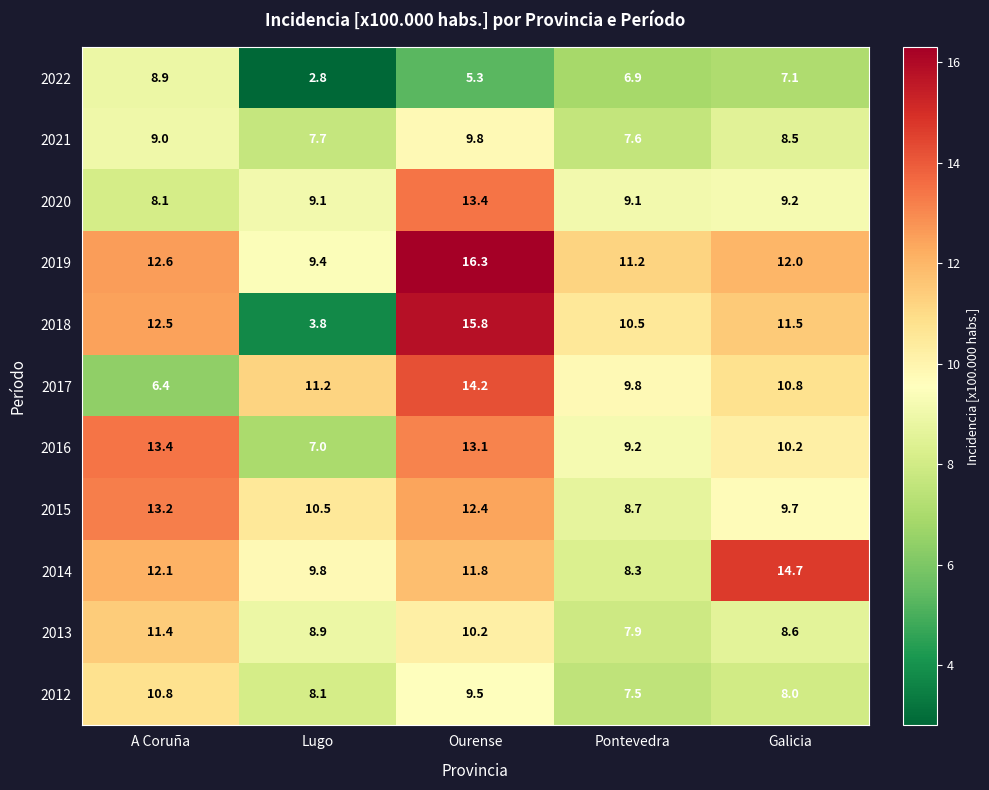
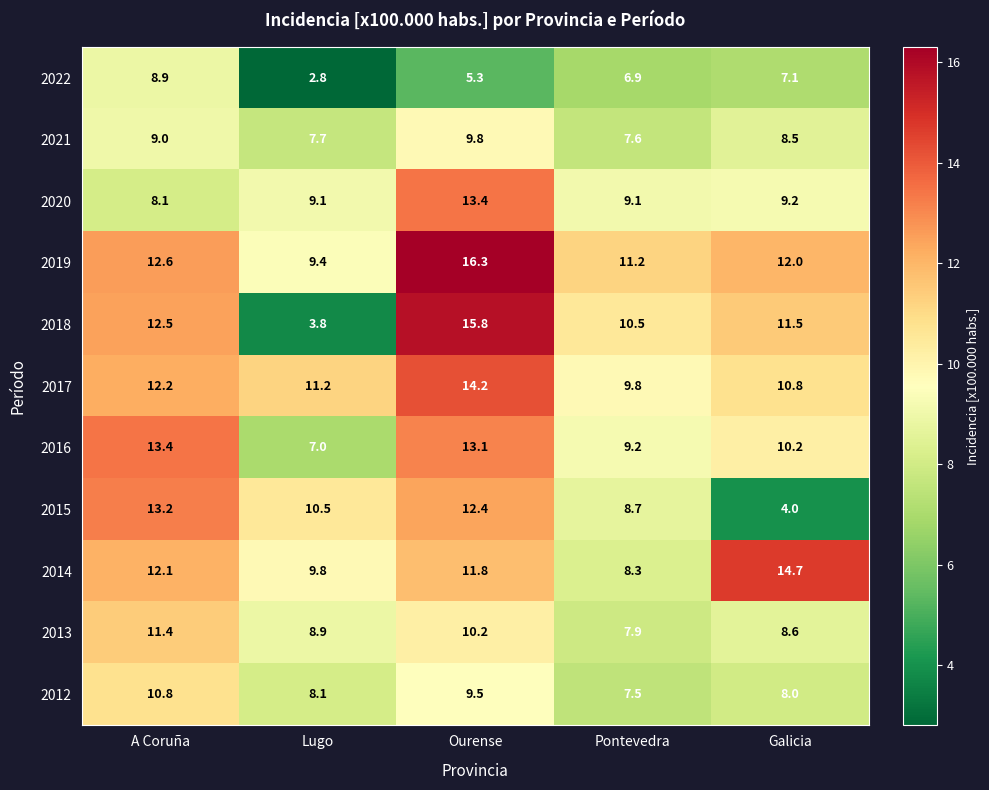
2017, A Coruña: 6.4 -> 12.2
2015, Galicia: 9.7 -> 4.0
